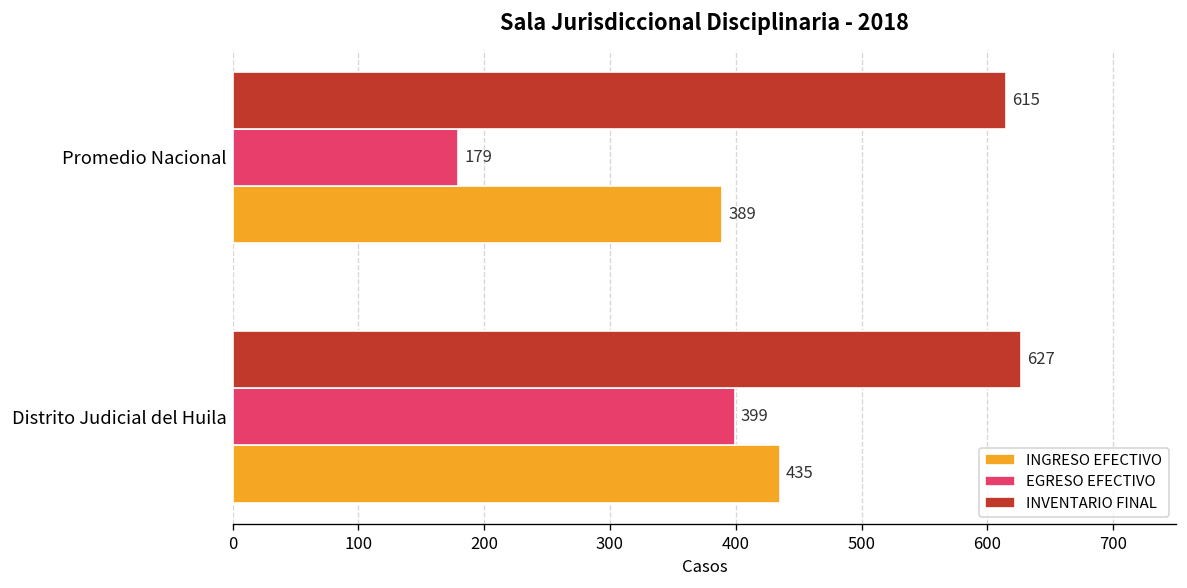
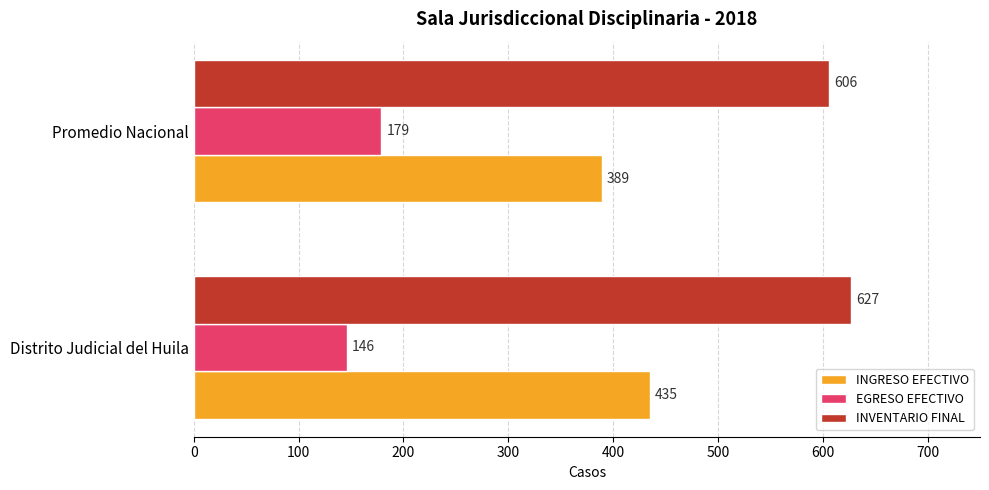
INVENTARIO FINAL, Promedio Nacional: 615 -> 606
EGRESO EFECTIVO, Distrito Judicial del Huila: 399 -> 146
